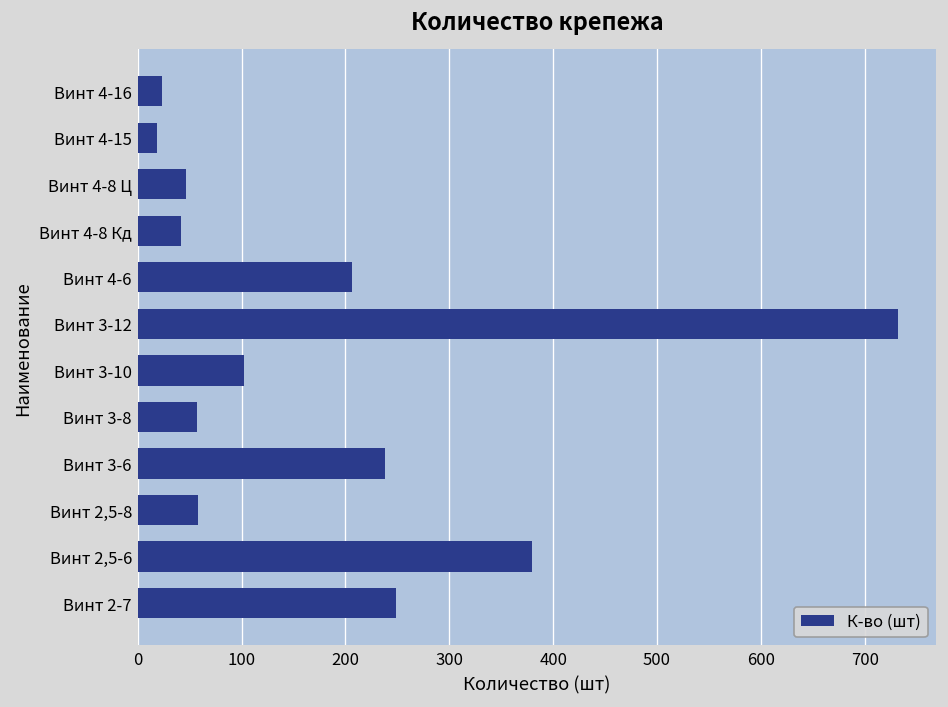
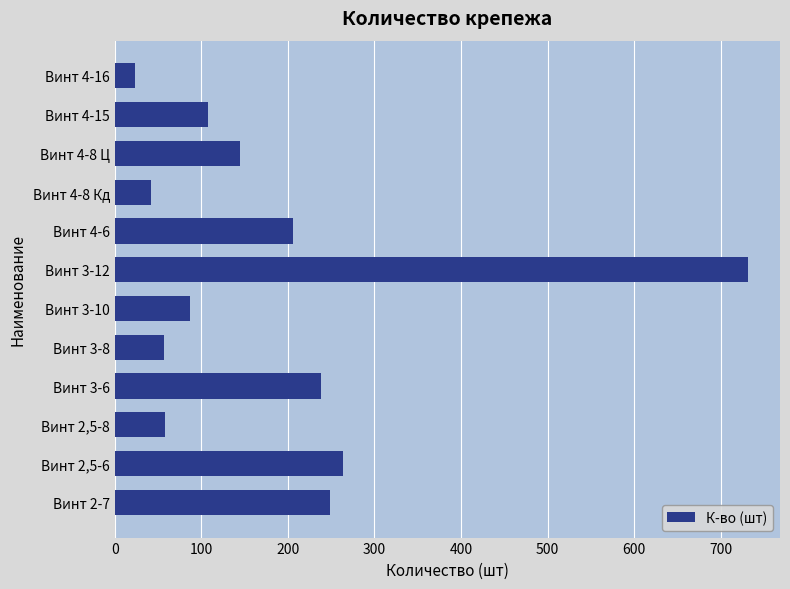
Винт 4-15: 20 -> 110
Винт 4-8 Ц: 50 -> 150
Винт 3-10: 100 -> 90
Винт 2,5-6: 380 -> 260
